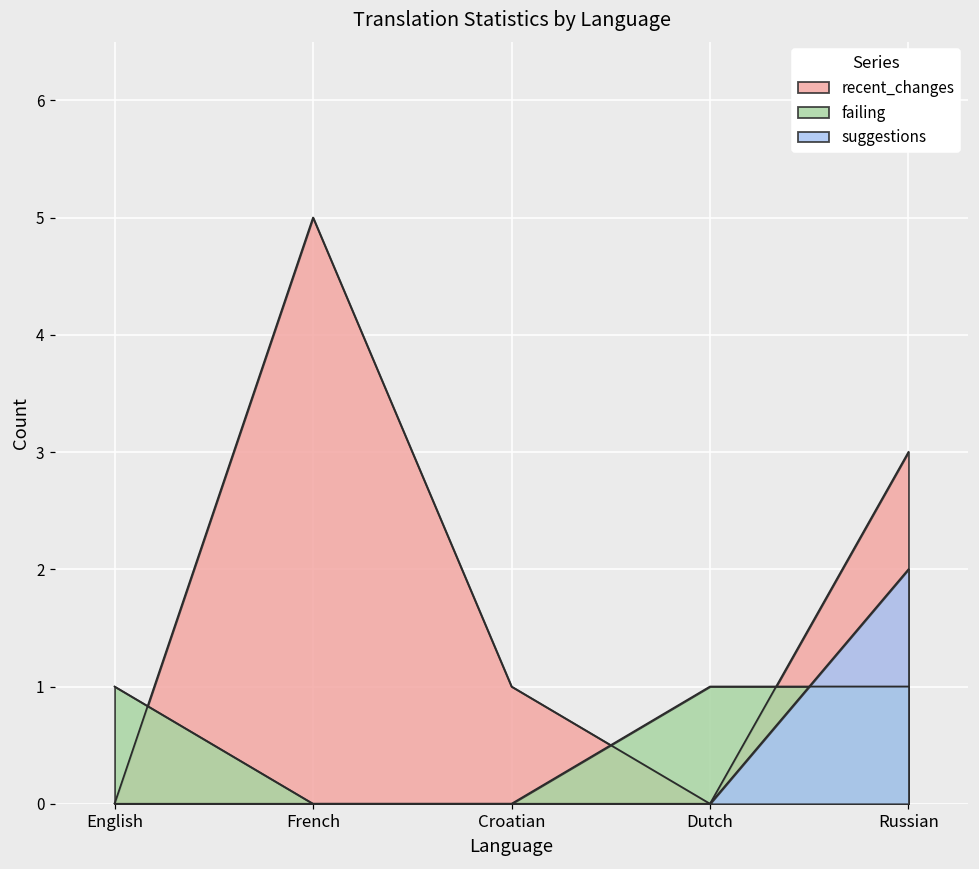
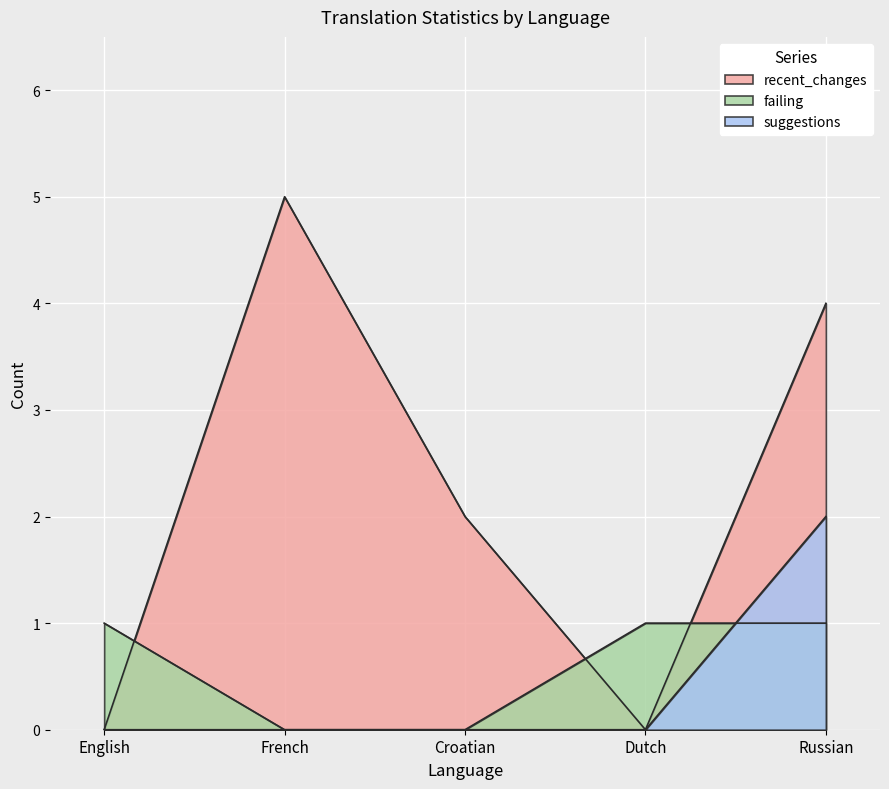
recent_changes, Croatian: 1 -> 2
recent_changes, Russian: 3 -> 4
